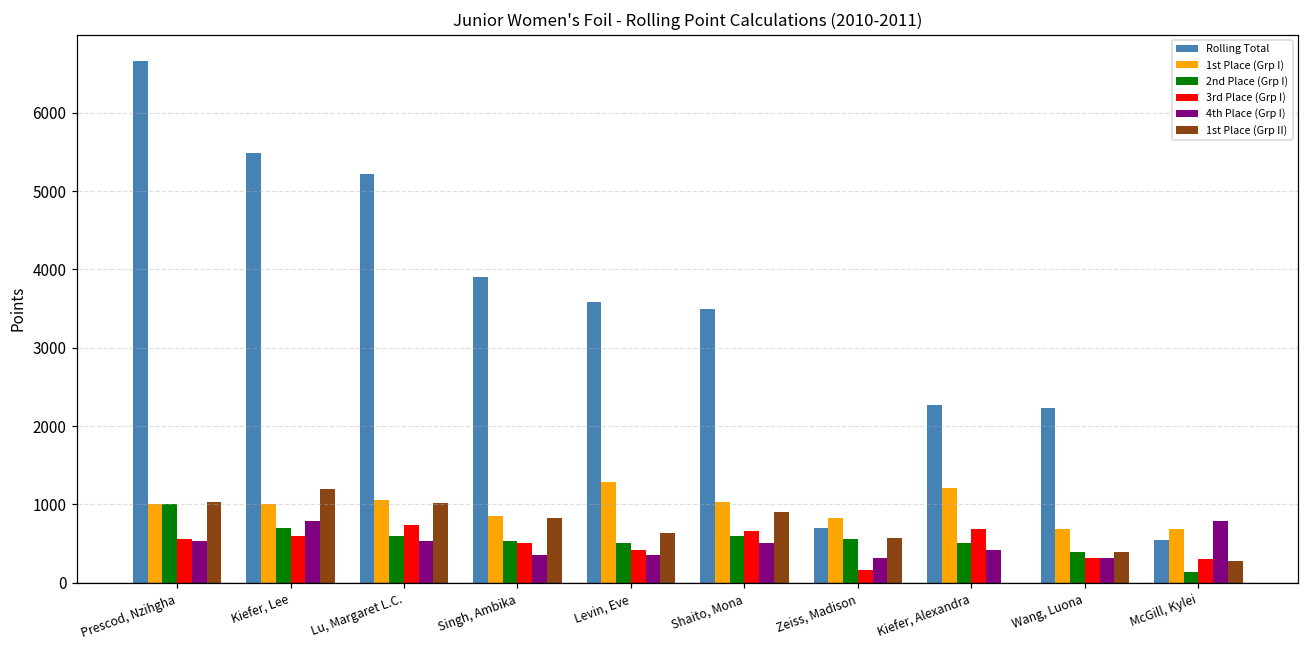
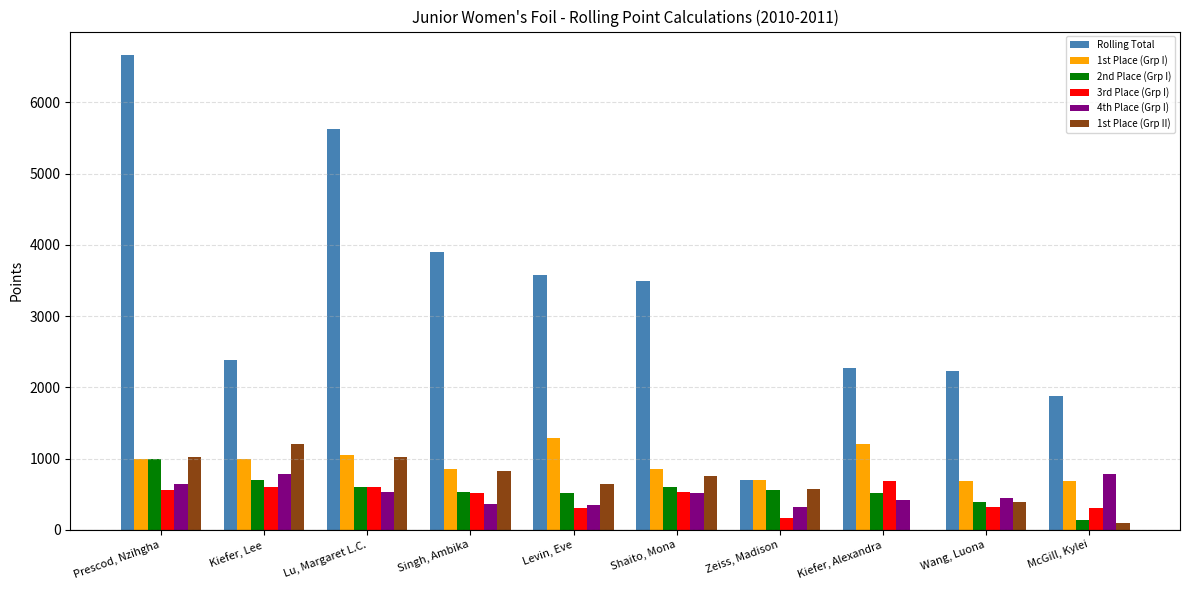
4th Place (Grp I), Prescod, Nzihgha: 500 -> 600
Rolling Total, Kiefer, Lee: 5500 -> 2400
Rolling Total, Lu, Margaret L.C.: 5200 -> 5600
3rd Place (Grp I), Lu, Margaret L.C.: 700 -> 600
3rd Place (Grp I), Levin, Eve: 400 -> 300
1st Place (Grp I), Shaito, Mona: 1000 -> 900
3rd Place (Grp I), Shaito, Mona: 700 -> 500
1st Place (Grp II), Shaito, Mona: 900 -> 800
1st Place (Grp I), Zeiss, Madison: 800 -> 700
4th Place (Grp I), Wang, Luona: 300 -> 400
Rolling Total, McGill, Kylei: 500 -> 1900
1st Place (Grp II), McGill, Kylei: 300 -> 100
